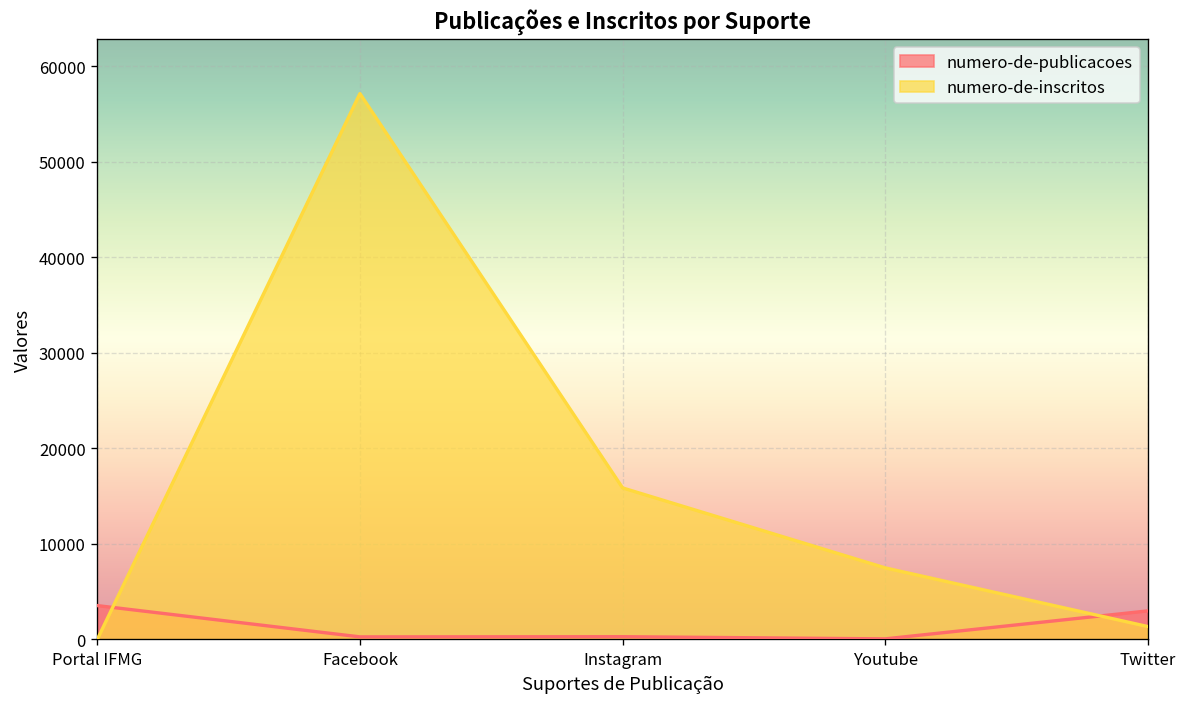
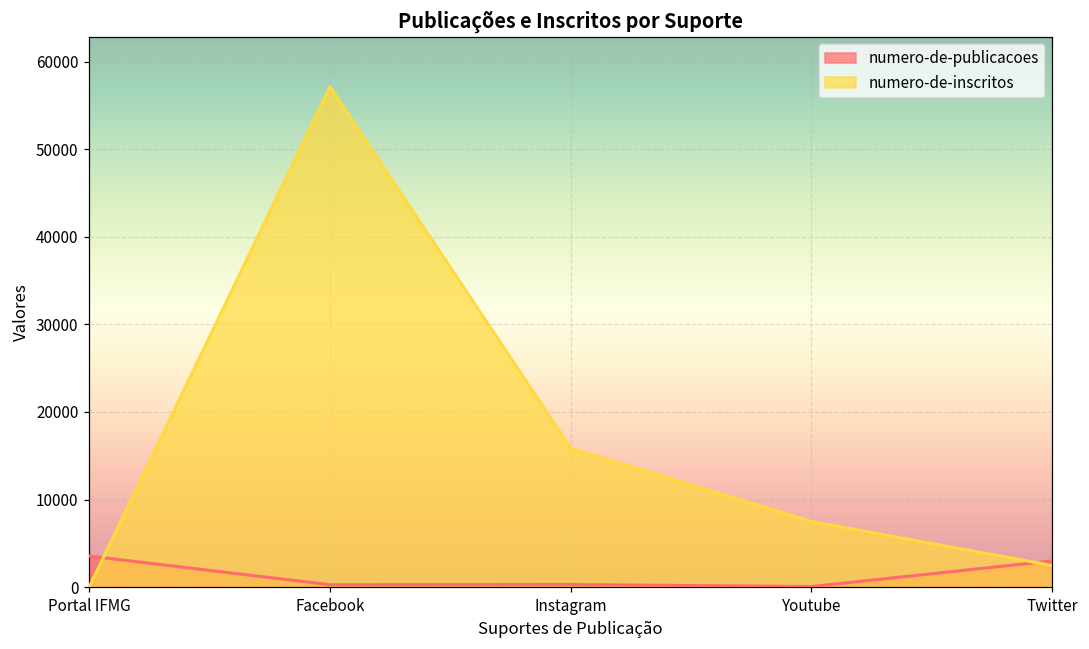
numero-de-inscritos, Twitter: 1000 -> 2000
